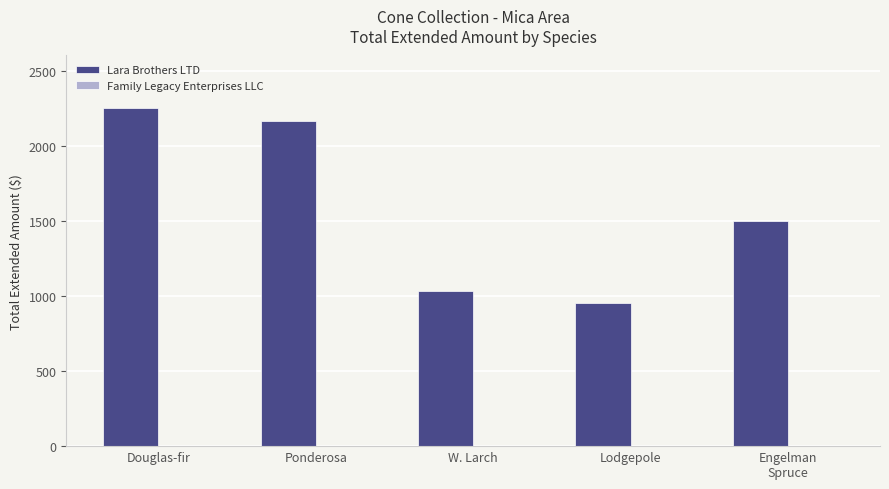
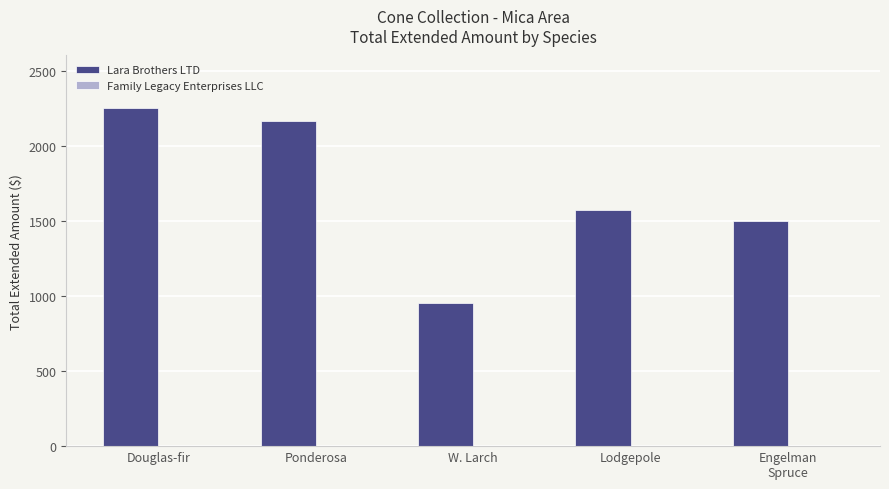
Lara Brothers LTD, W. Larch: 1030 -> 950
Lara Brothers LTD, Lodgepole: 950 -> 1570
